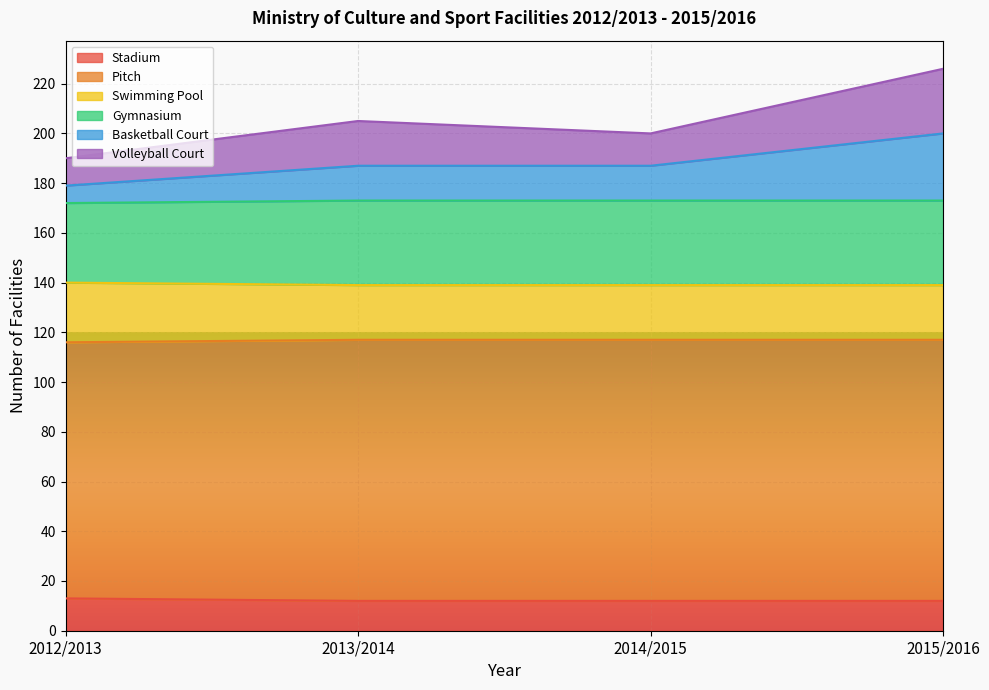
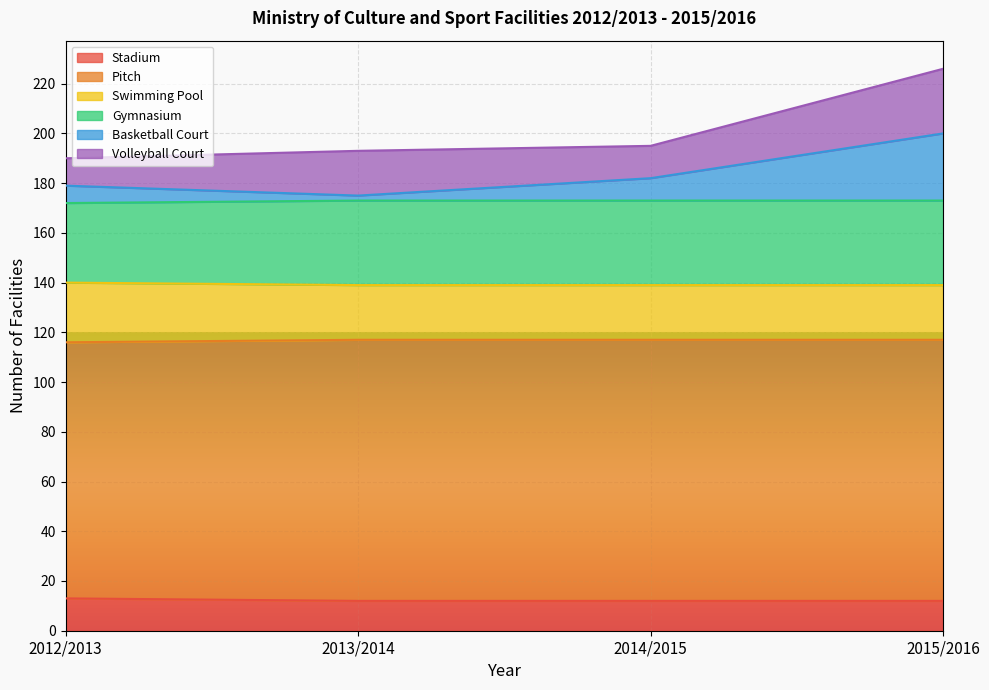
Basketball Court, 2013/2014: 14 -> 2
Basketball Court, 2014/2015: 14 -> 9
